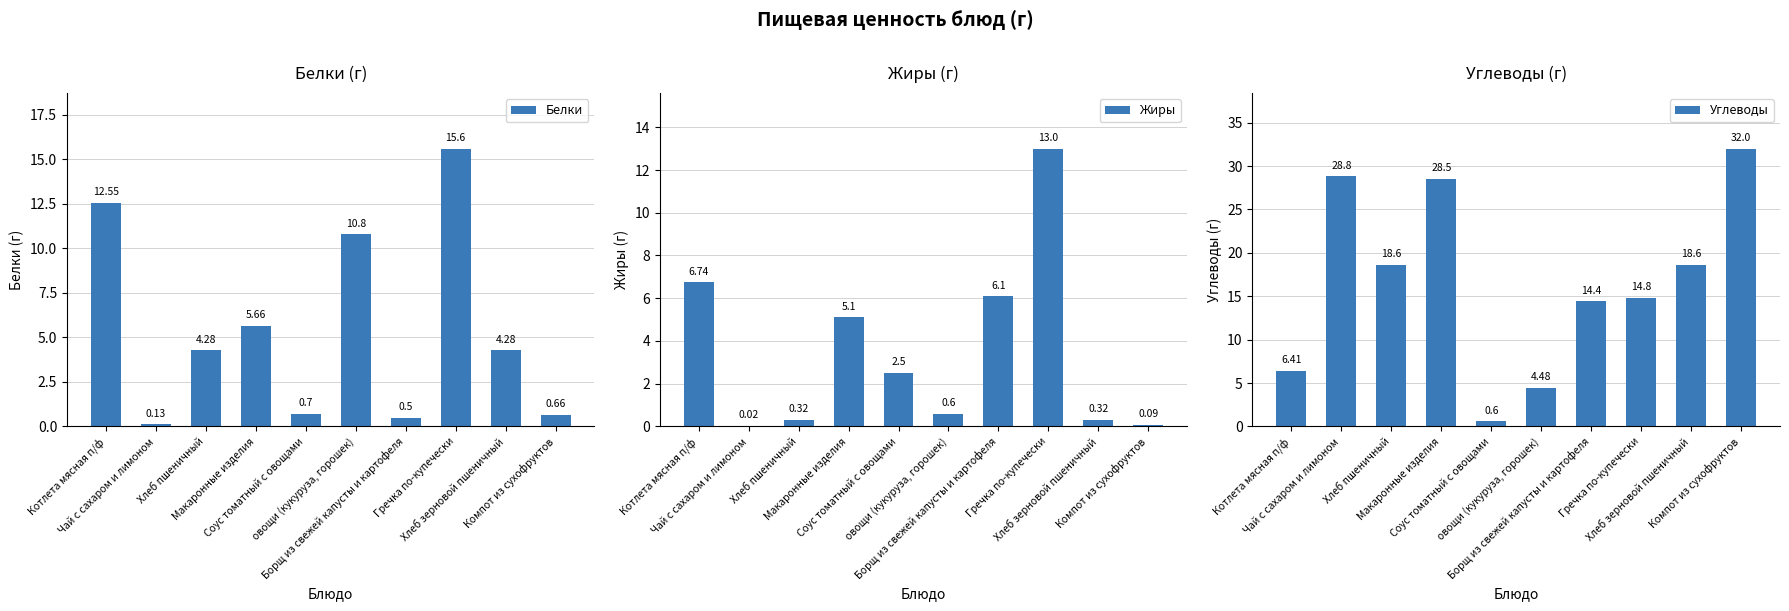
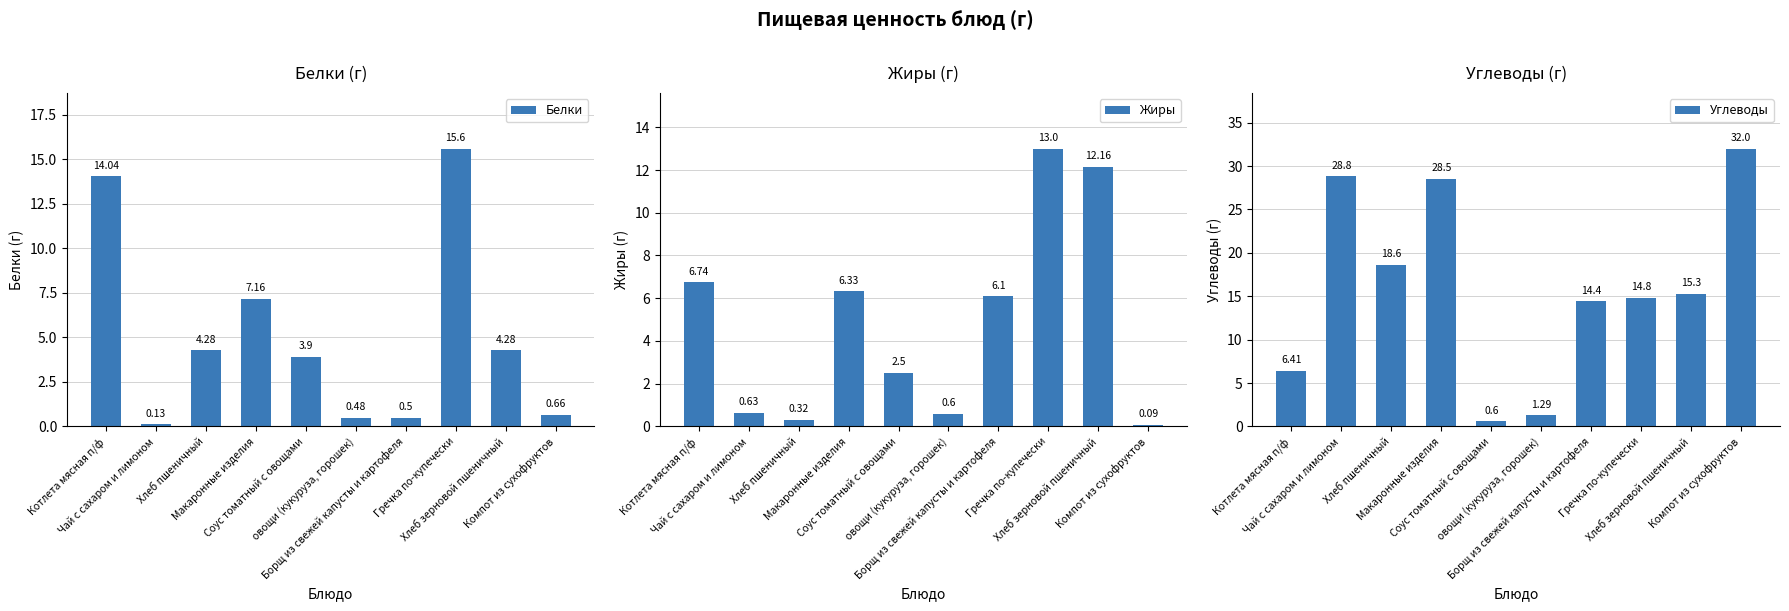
Белки (г), Котлета мясная п/ф: 12.55 -> 14.04
Белки (г), Макаронные изделия: 5.66 -> 7.16
Белки (г), Соус томатный с овощами: 0.7 -> 3.9
Белки (г), овощи (кукуруза, горошек): 10.8 -> 0.48
Жиры (г), Чай с сахаром и лимоном: 0.02 -> 0.63
Жиры (г), Макаронные изделия: 5.1 -> 6.33
Жиры (г), Хлеб зерновой пшеничный: 0.32 -> 12.16
Углеводы (г), овощи (кукуруза, горошек): 4.48 -> 1.29
Углеводы (г), Хлеб зерновой пшеничный: 18.6 -> 15.3
